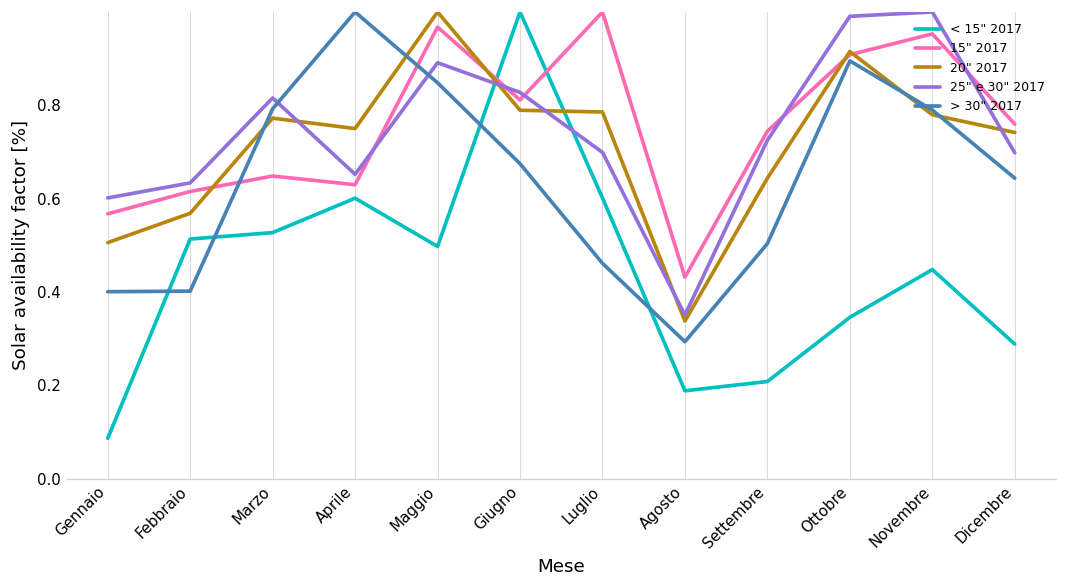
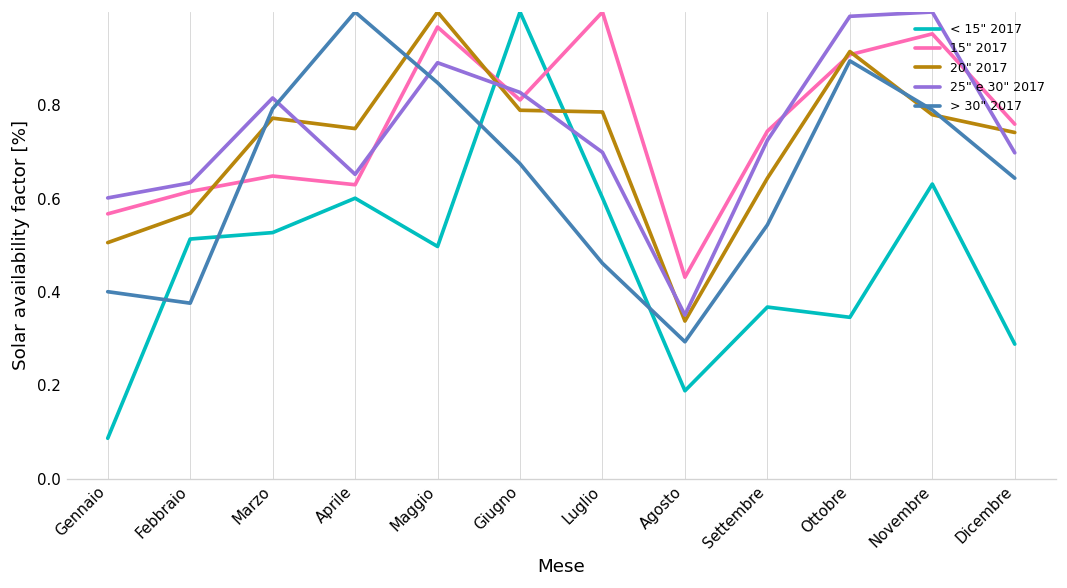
> 30" 2017, Febbraio: 0.40 -> 0.38
< 15" 2017, Settembre: 0.21 -> 0.37
> 30" 2017, Settembre: 0.50 -> 0.54
< 15" 2017, Novembre: 0.45 -> 0.63
